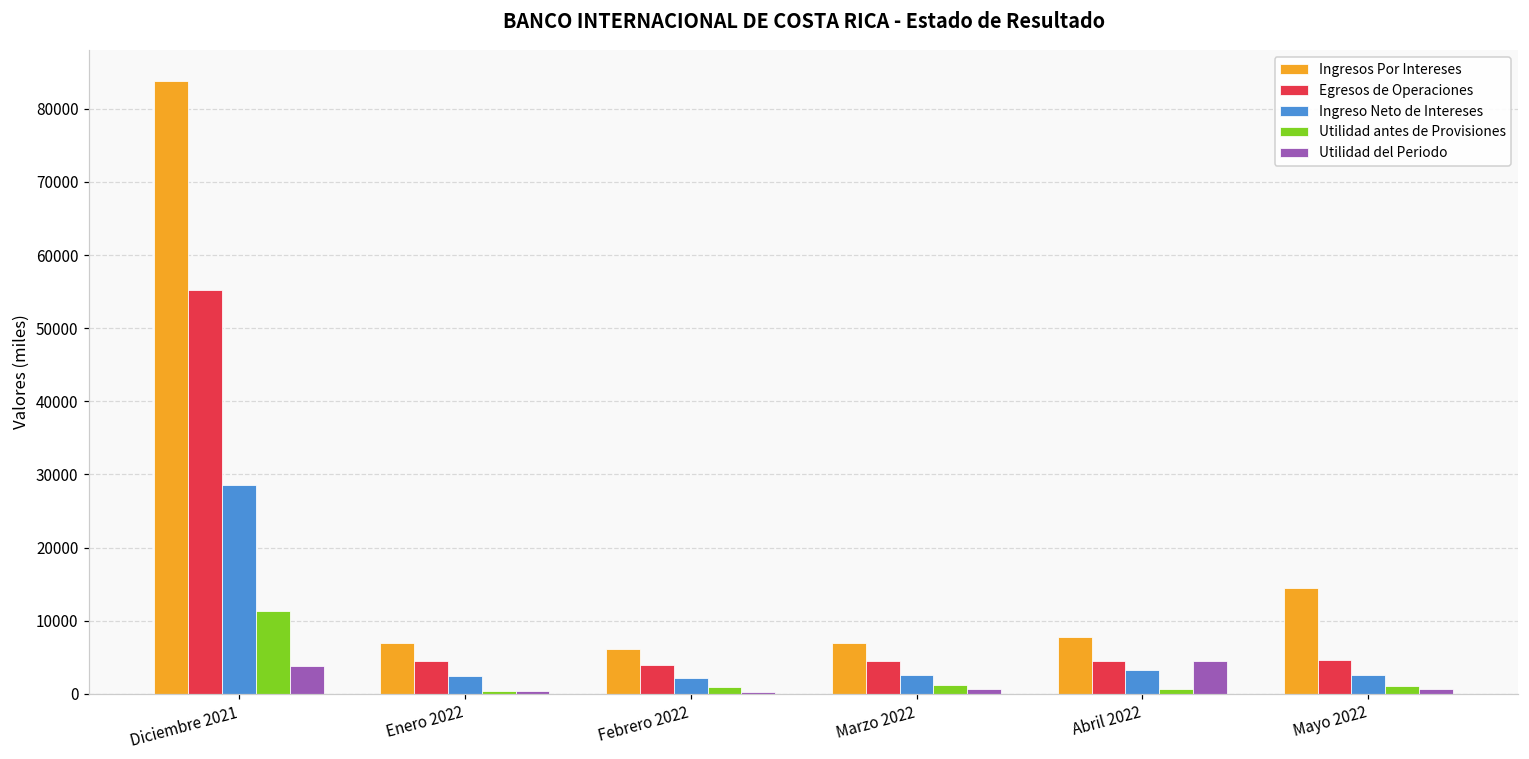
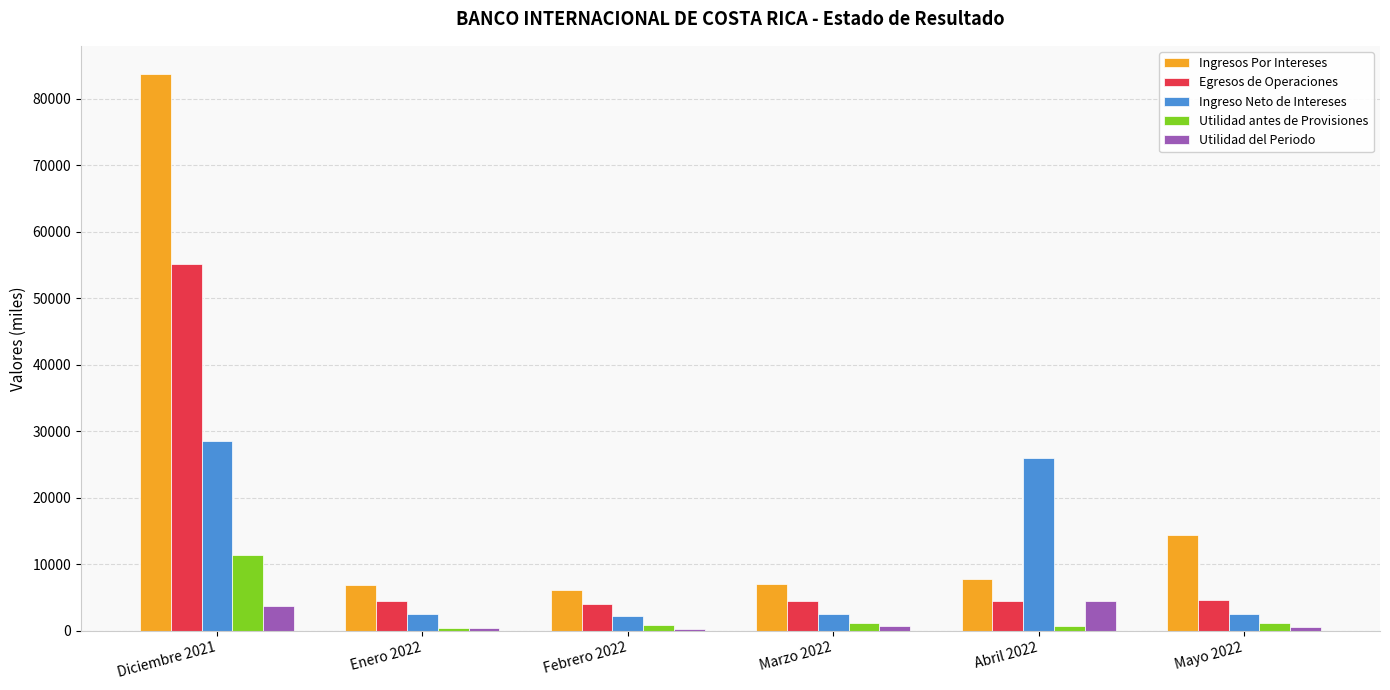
Ingreso Neto de Intereses, Abril 2022: 3000 -> 26000
